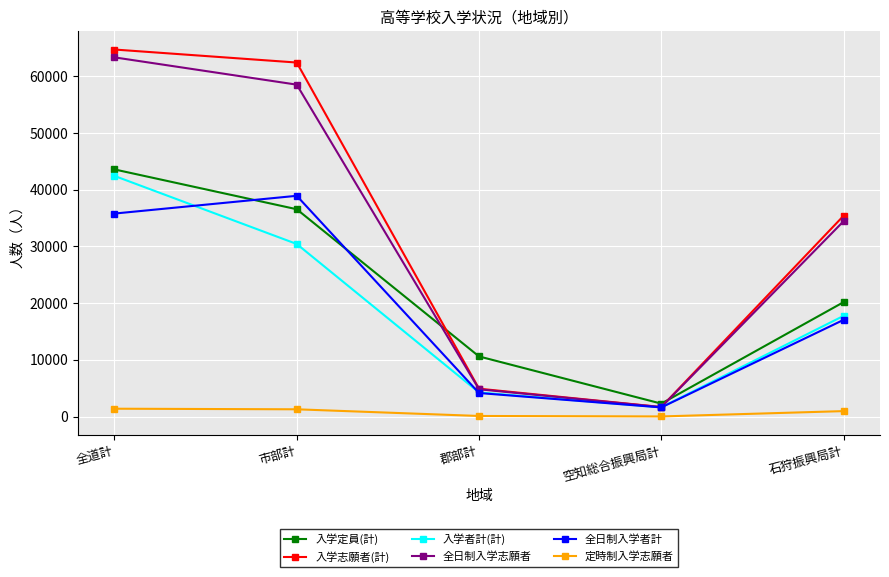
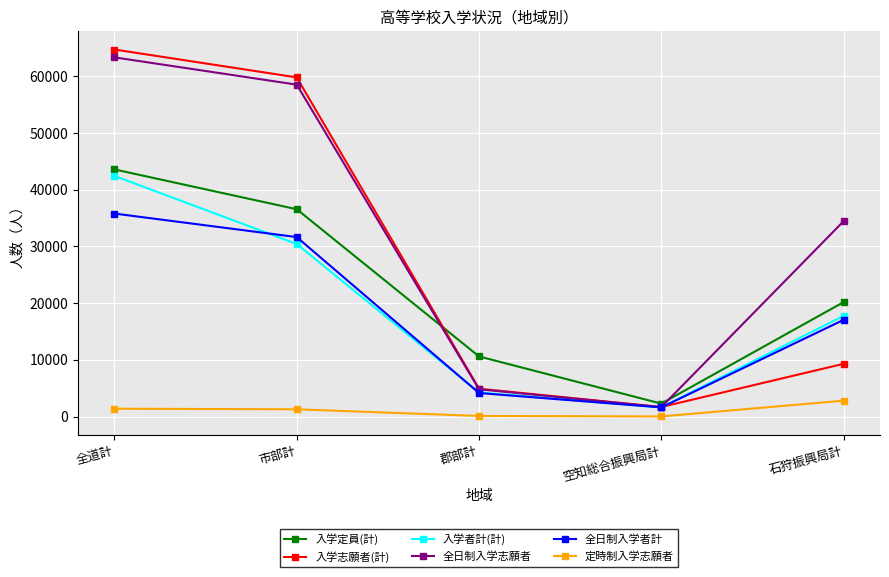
入学志願者(計), 市部計: 62000 -> 60000
全日制入学者計, 市部計: 39000 -> 32000
入学志願者(計), 石狩振興局計: 35000 -> 9000
定時制入学志願者, 石狩振興局計: 1000 -> 3000
